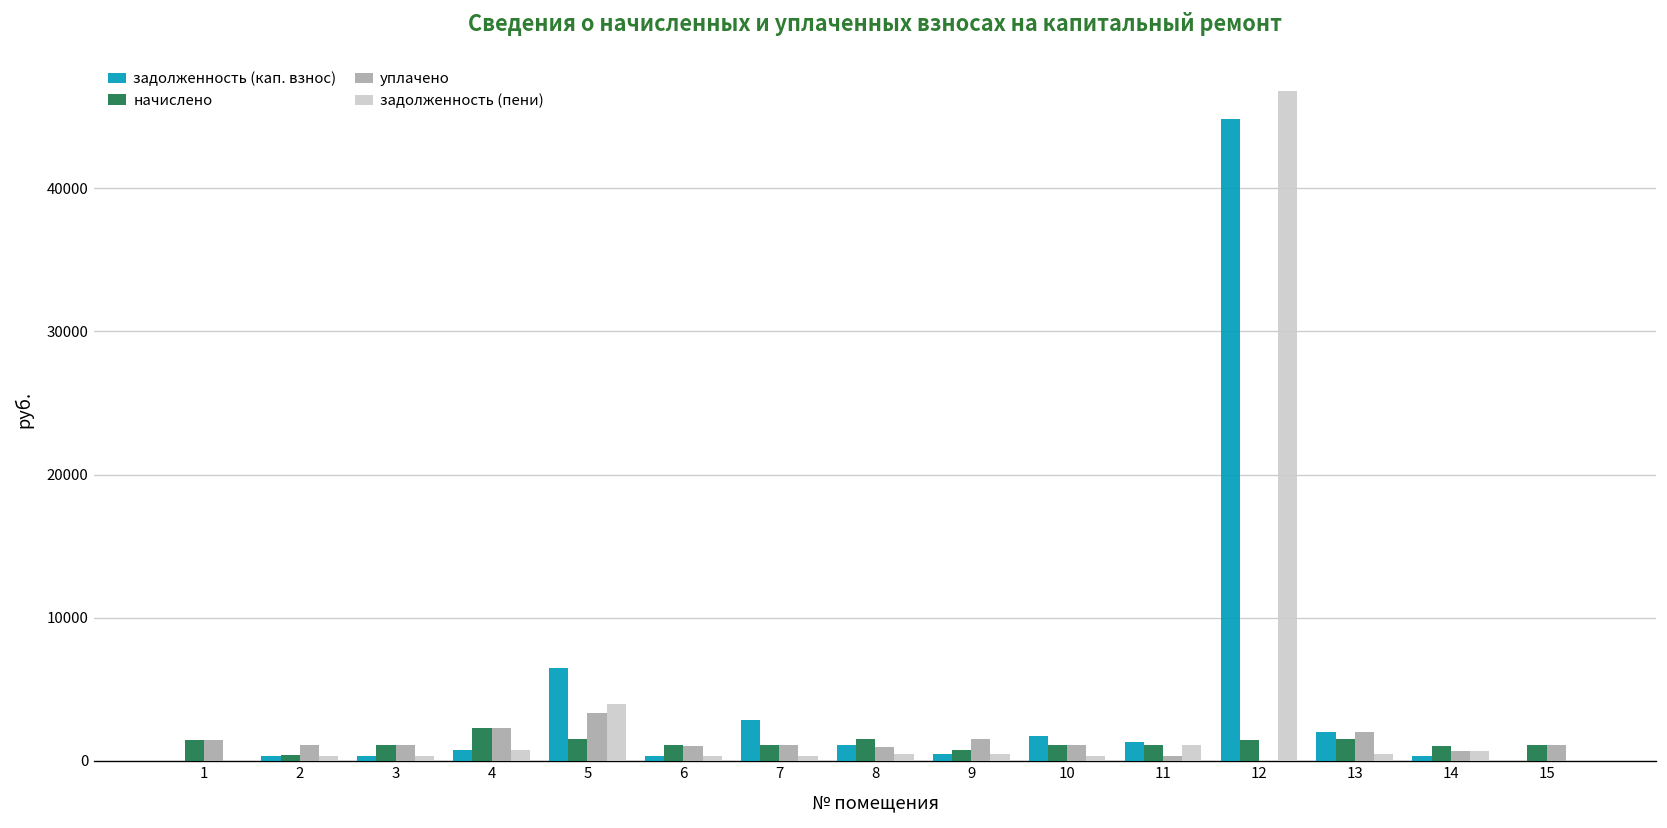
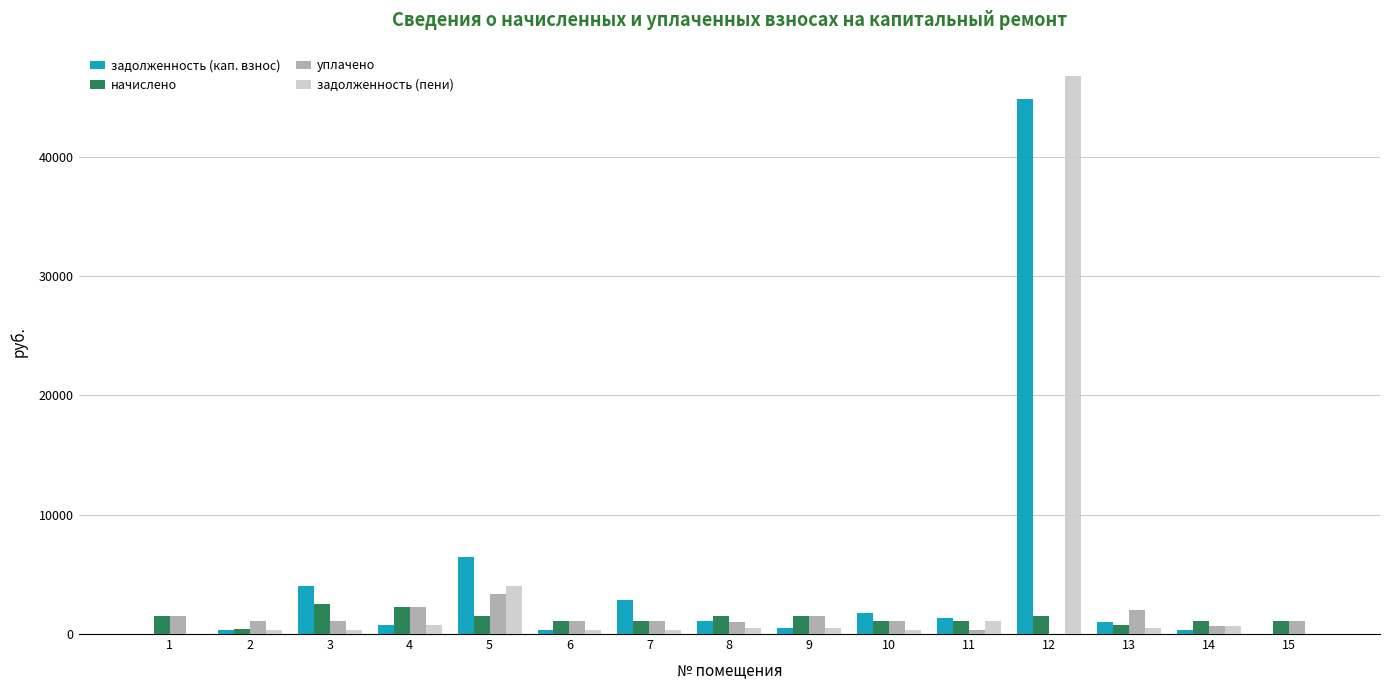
задолженность (кап. взнос), 3: 400 -> 4000
начислено, 3: 1100 -> 2500
начислено, 9: 800 -> 1500
задолженность (кап. взнос), 13: 2000 -> 1000
начислено, 13: 1500 -> 800
